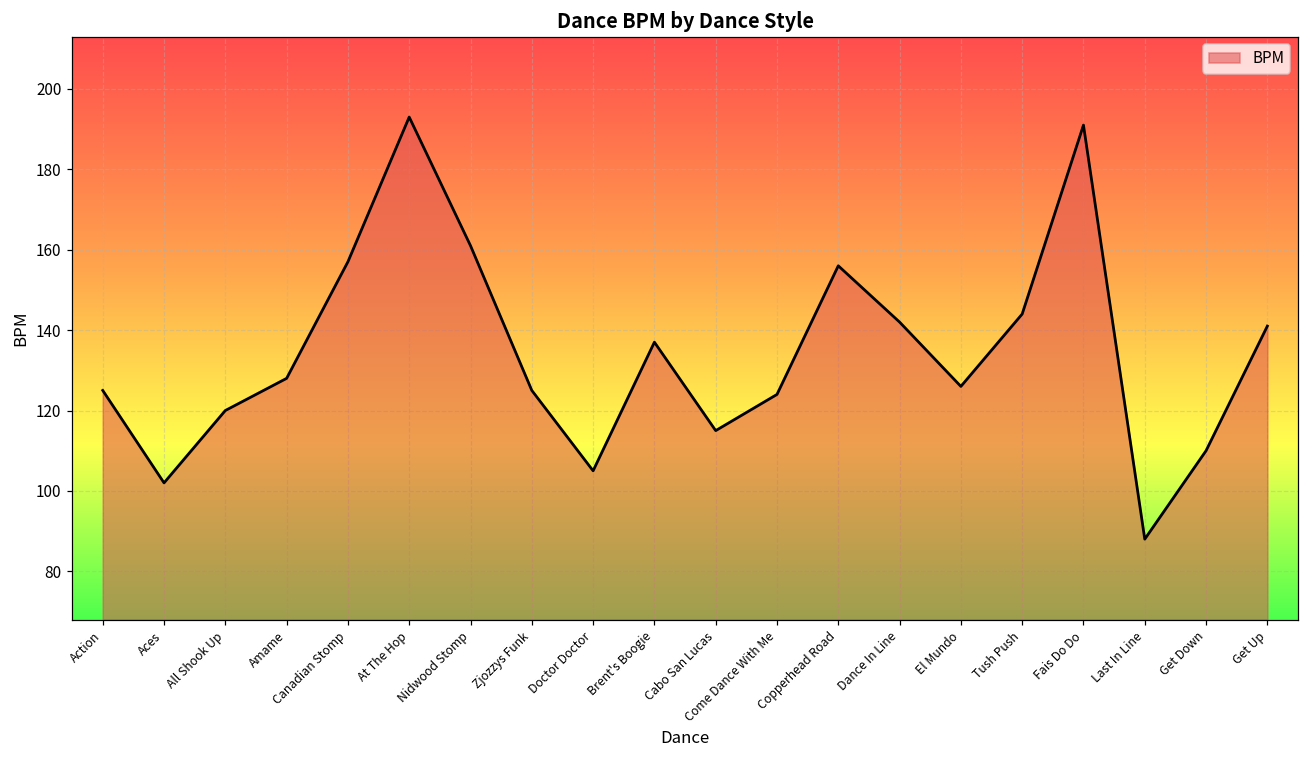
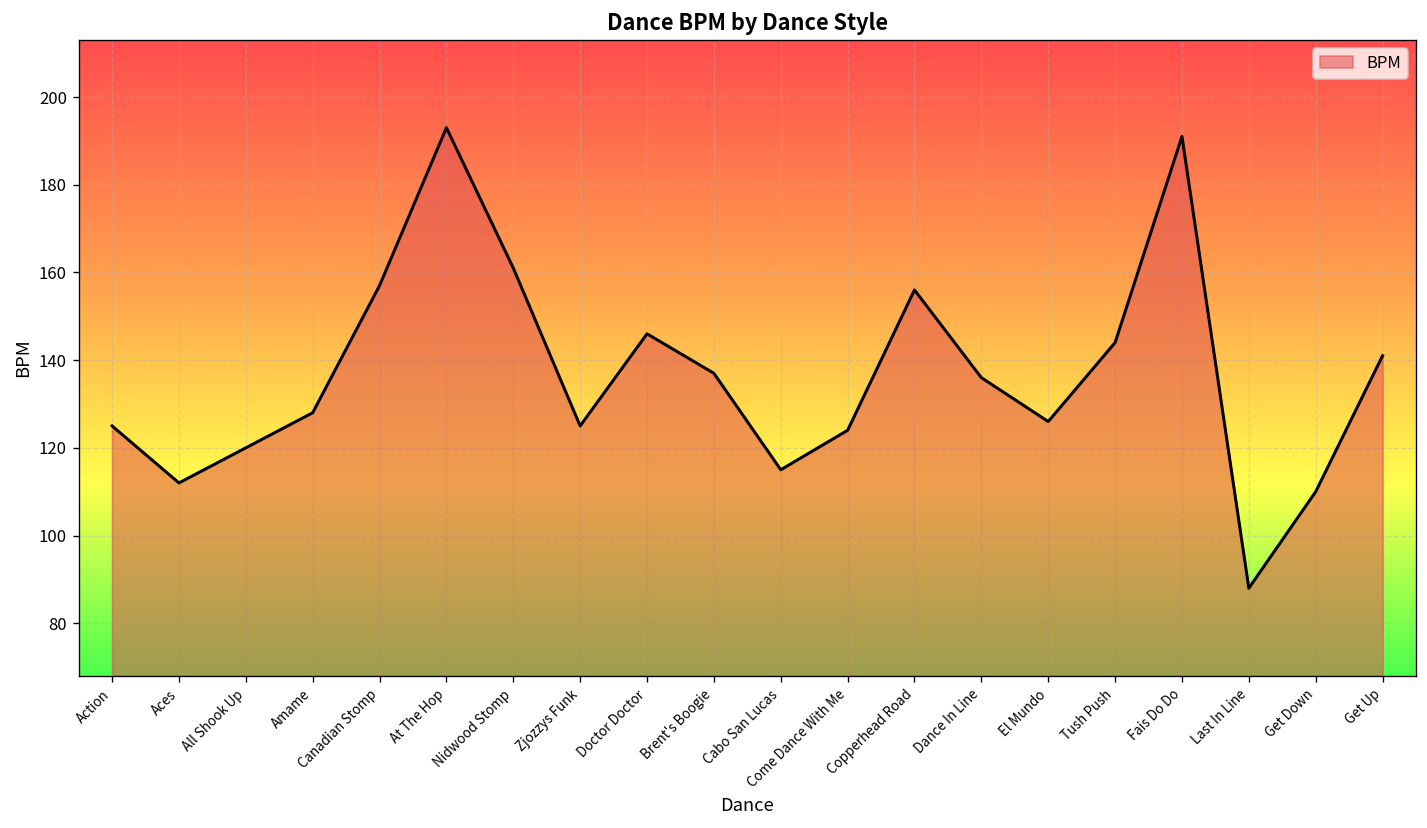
Aces: 102 -> 112
Doctor Doctor: 105 -> 146
Dance In Line: 142 -> 136
